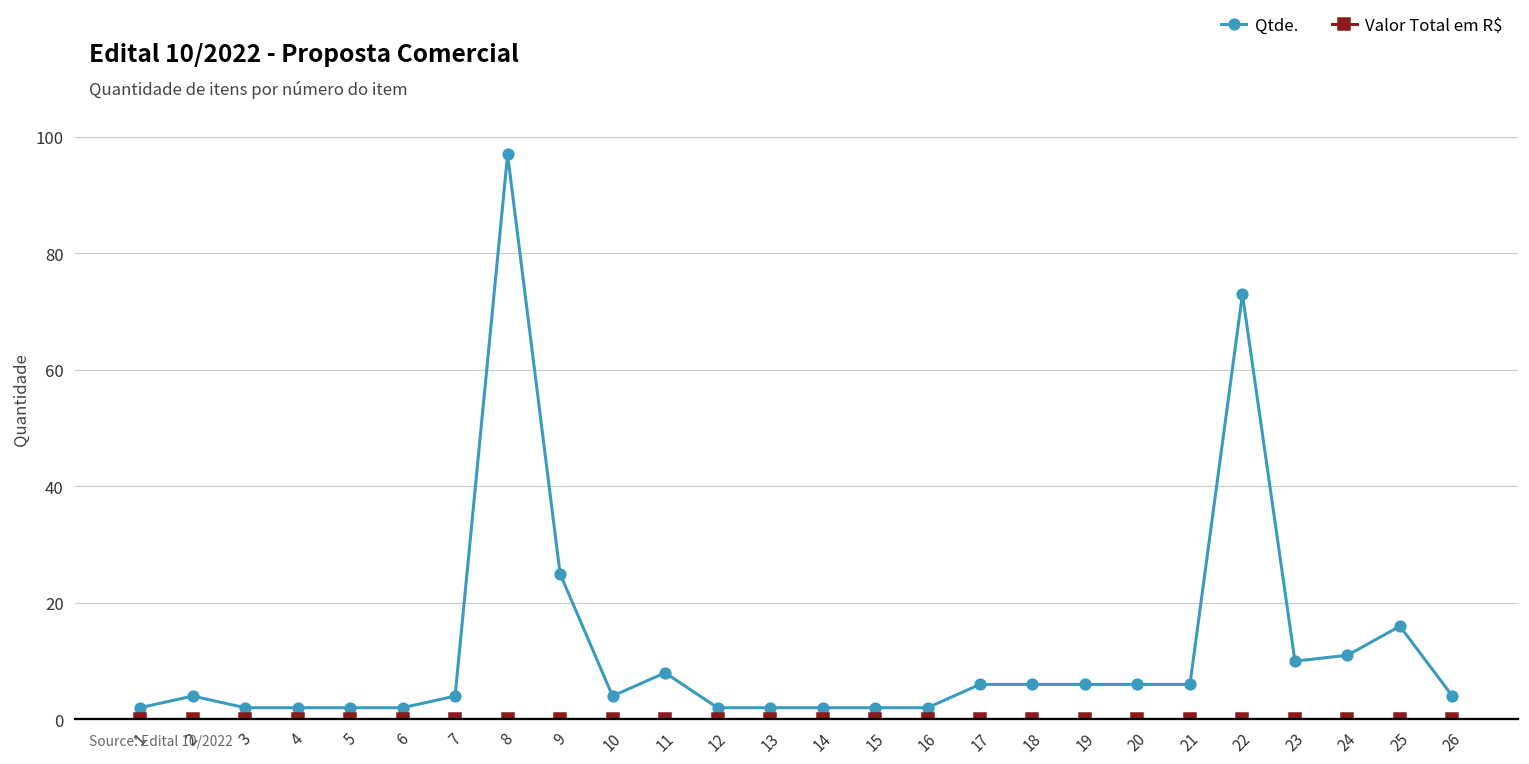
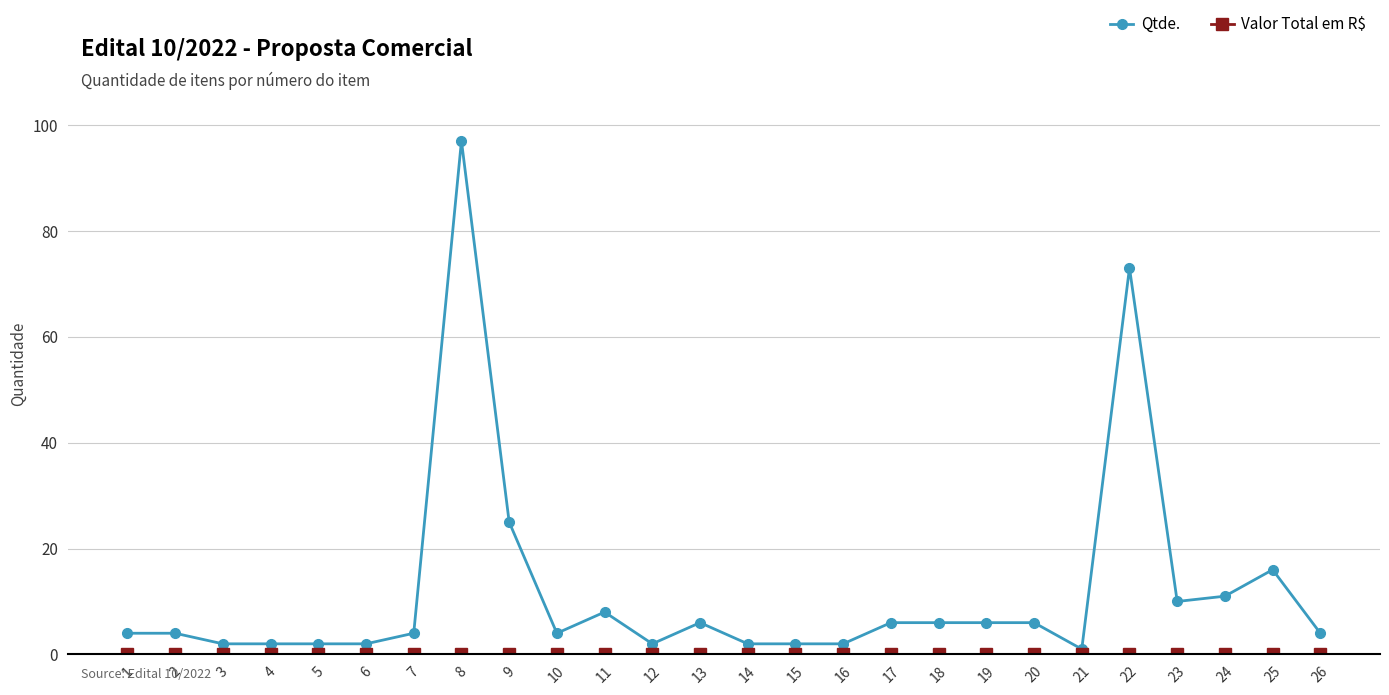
Qtde., 1: 2 -> 4
Qtde., 13: 2 -> 6
Qtde., 21: 6 -> 1
